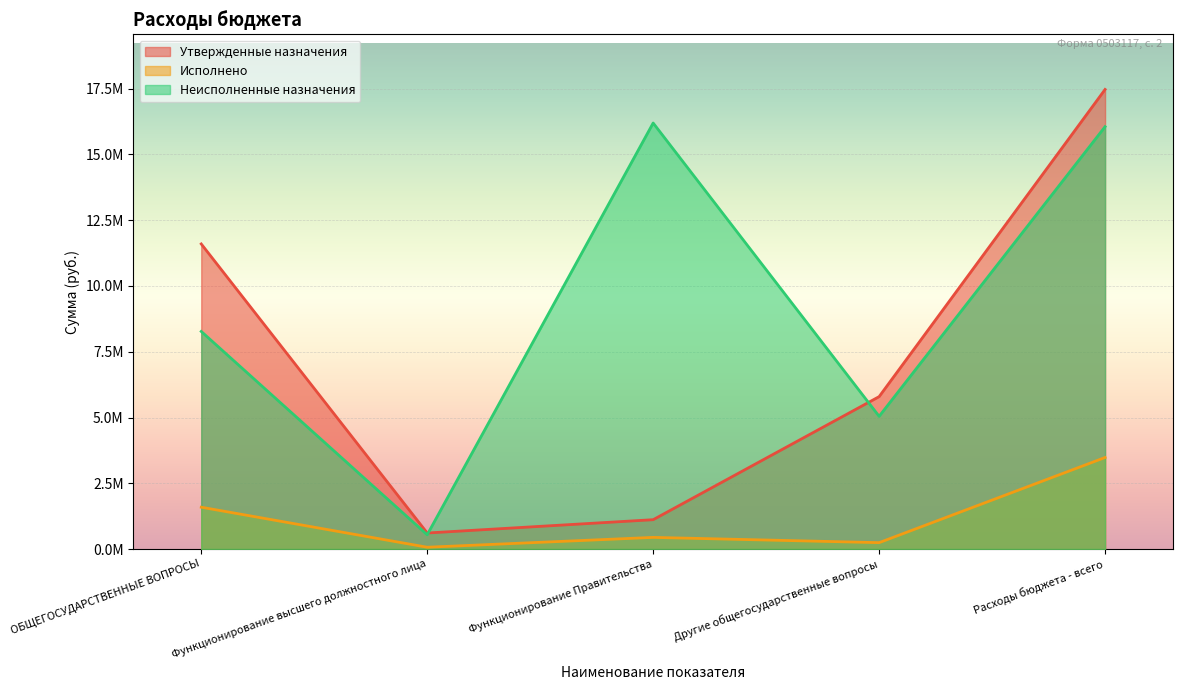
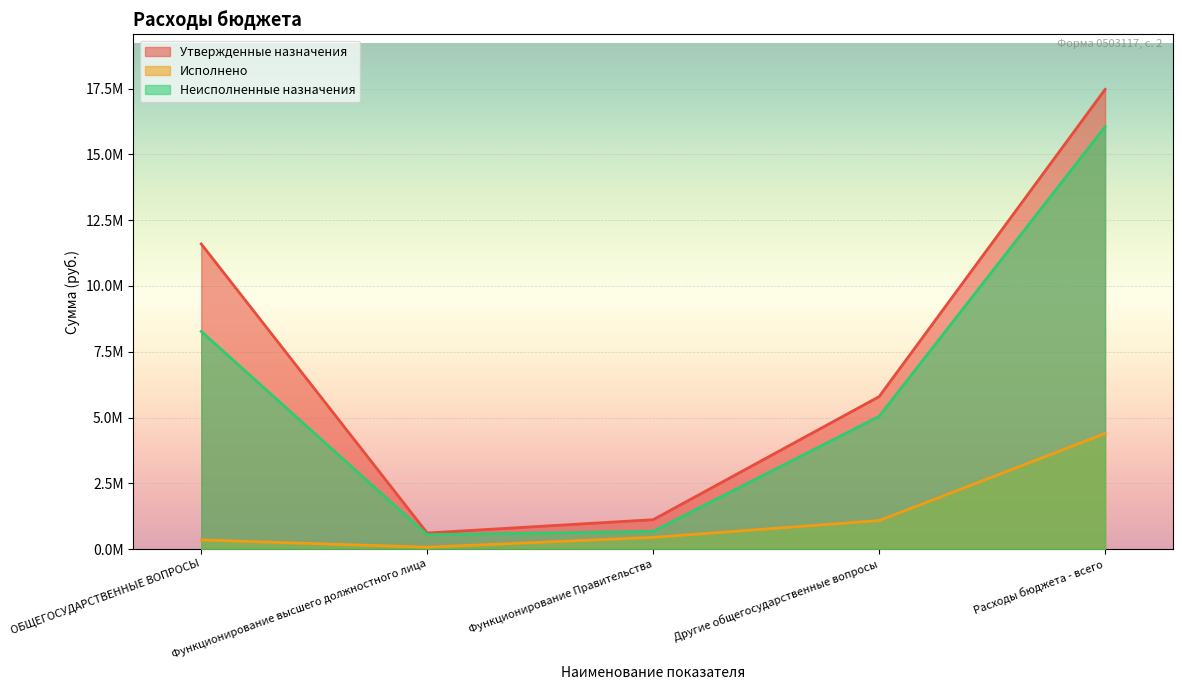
Исполнено, ОБЩЕГОСУДАРСТВЕННЫЕ ВОПРОСЫ: 1600000 -> 300000
Неисполненные назначения, Функционирование Правительства: 16200000 -> 700000
Исполнено, Другие общегосударственные вопросы: 200000 -> 1100000
Исполнено, Расходы бюджета - всего: 3500000 -> 4400000
